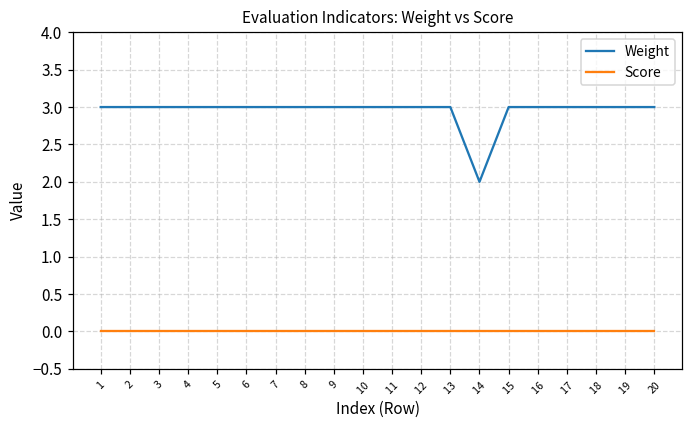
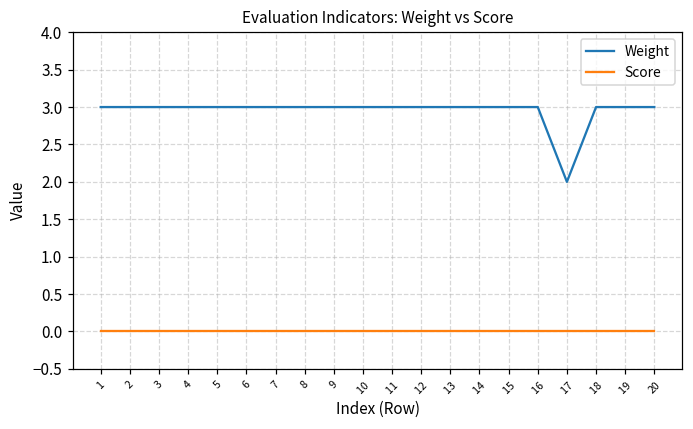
Weight, 14: 2 -> 3
Weight, 17: 3 -> 2
